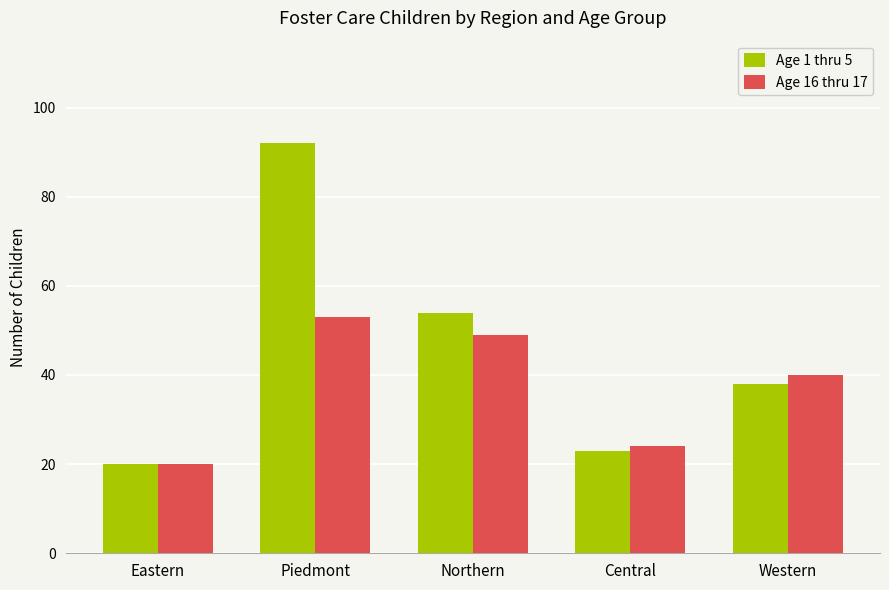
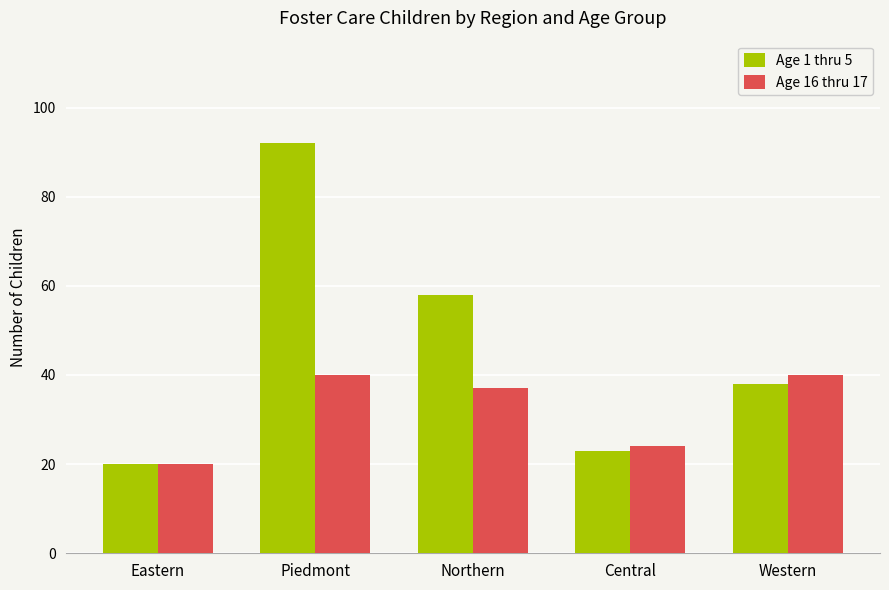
Age 16 thru 17, Piedmont: 53 -> 40
Age 1 thru 5, Northern: 54 -> 58
Age 16 thru 17, Northern: 49 -> 37
